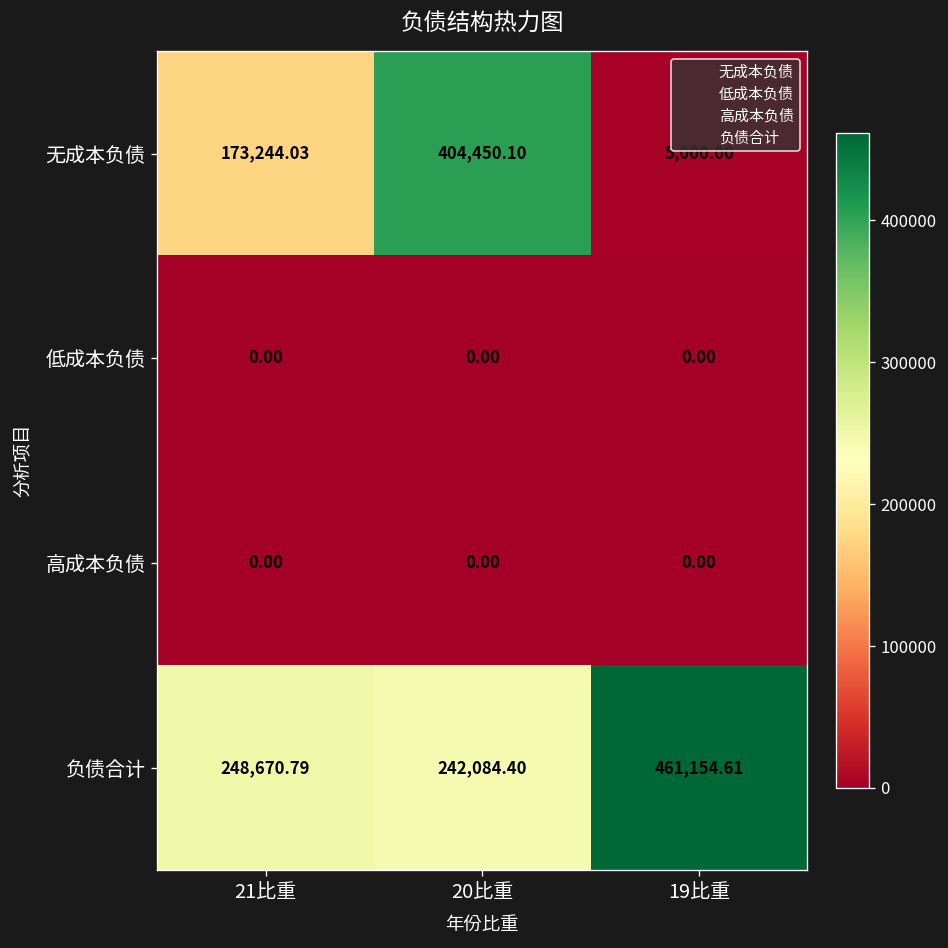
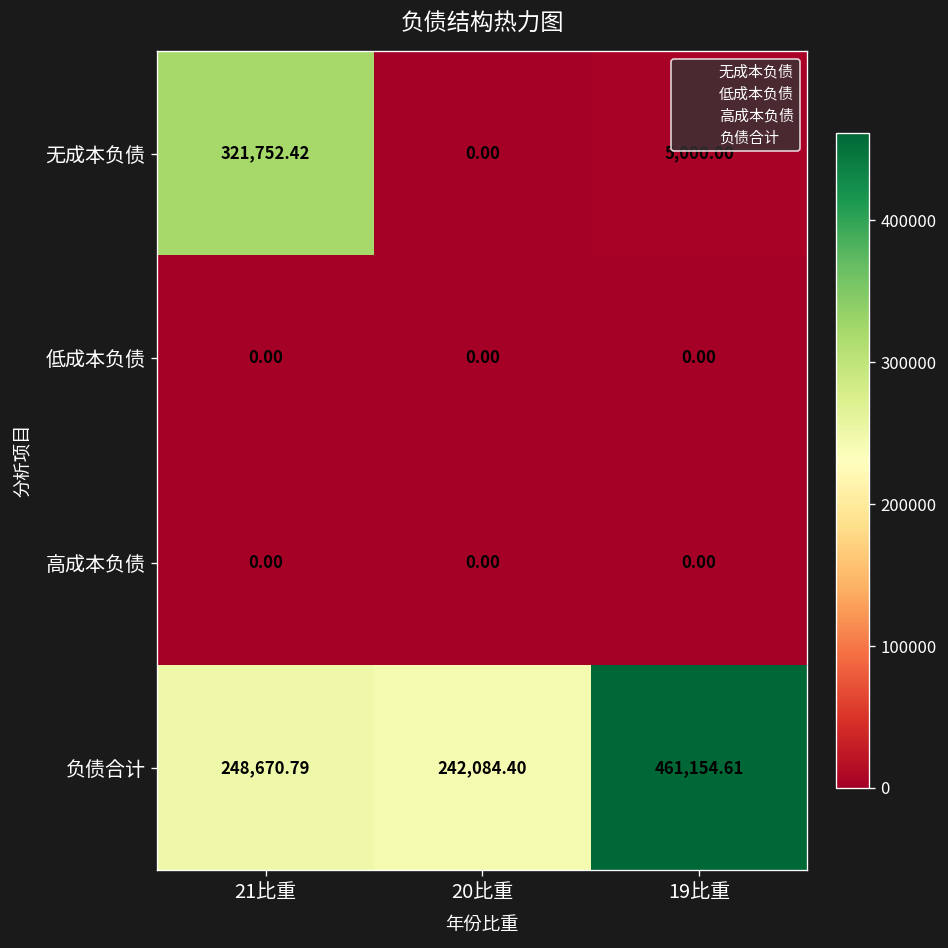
无成本负债, 21比重: 173,244.03 -> 321,752.42
无成本负债, 20比重: 404,450.10 -> 0.00
